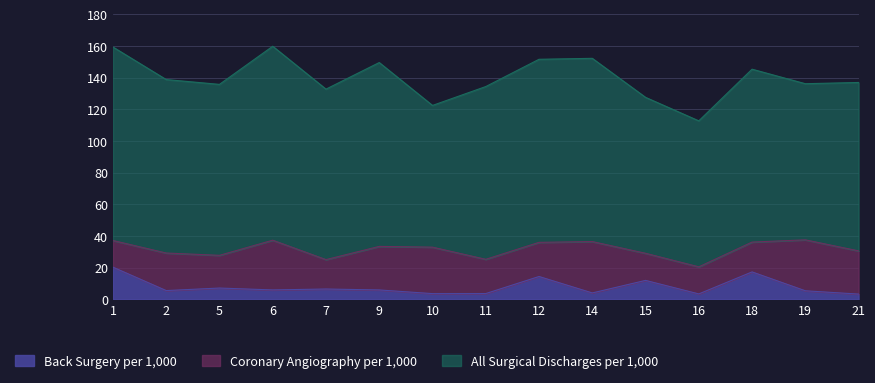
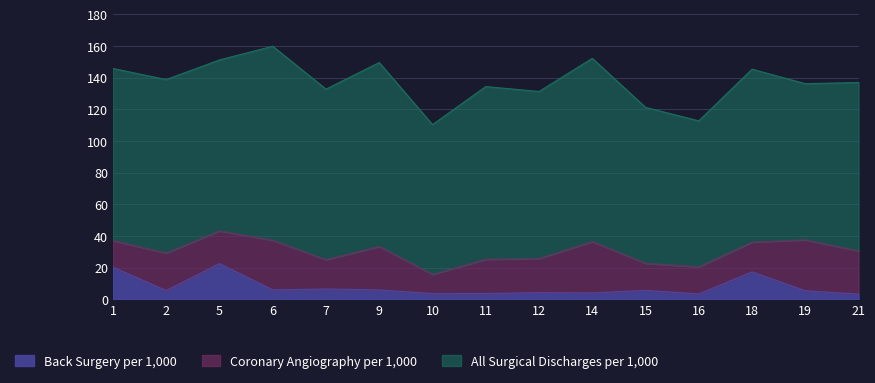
All Surgical Discharges per 1,000, 1: 122 -> 109
Back Surgery per 1,000, 5: 7 -> 23
Coronary Angiography per 1,000, 10: 29 -> 12
All Surgical Discharges per 1,000, 10: 90 -> 95
Back Surgery per 1,000, 12: 14 -> 4
All Surgical Discharges per 1,000, 12: 116 -> 105
Back Surgery per 1,000, 15: 12 -> 6
